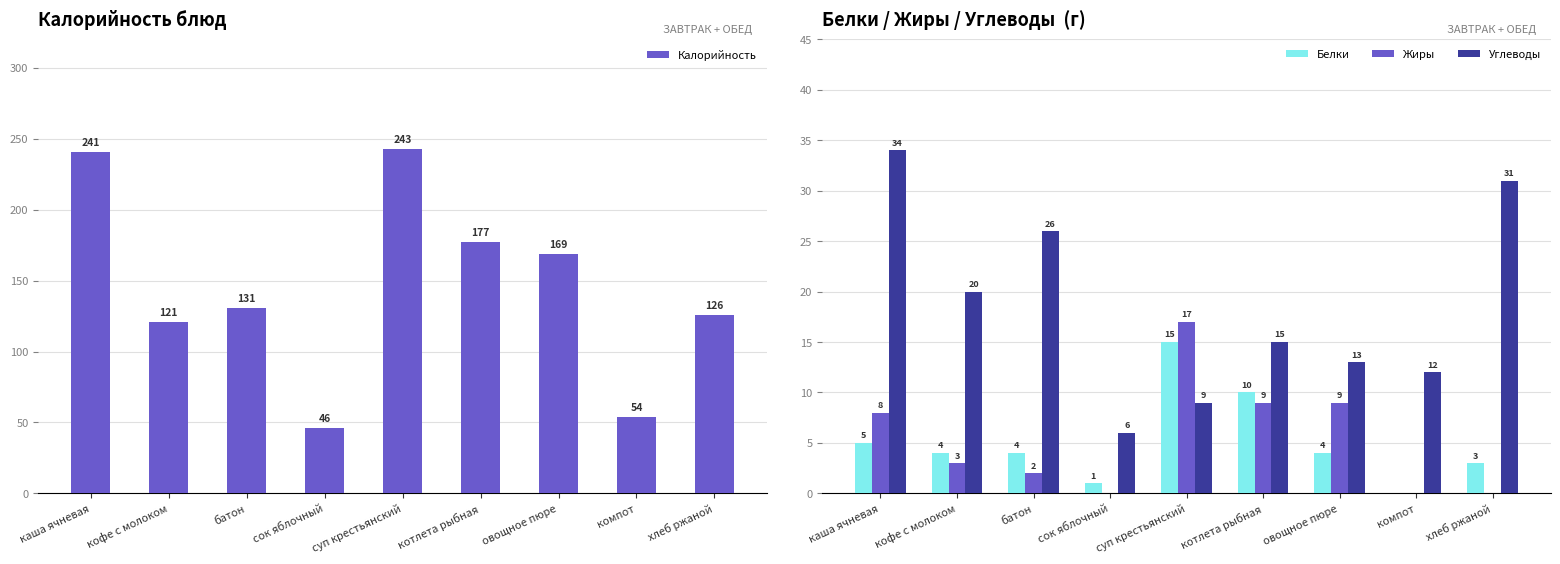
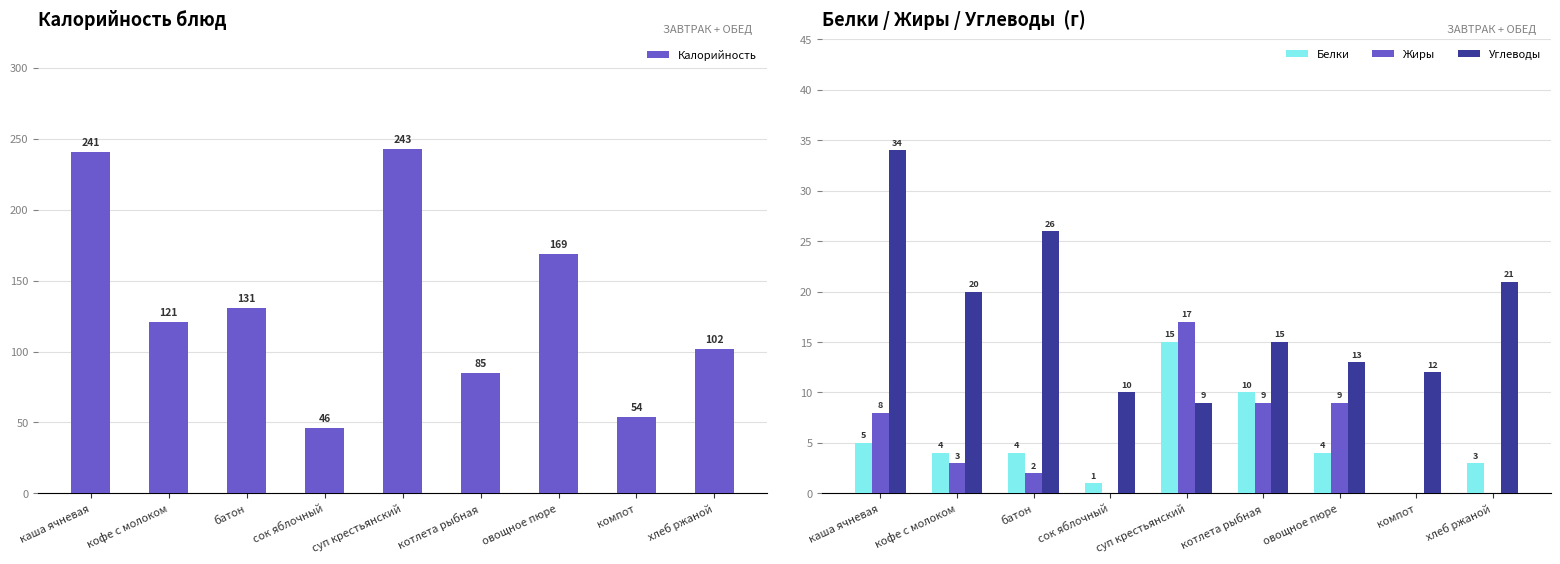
Калорийность блюд, котлета рыбная: 177 -> 85
Калорийность блюд, хлеб ржаной: 126 -> 102
Белки / Жиры / Углеводы (г), Углеводы, сок яблочный: 6 -> 10
Белки / Жиры / Углеводы (г), Углеводы, хлеб ржаной: 31 -> 21
